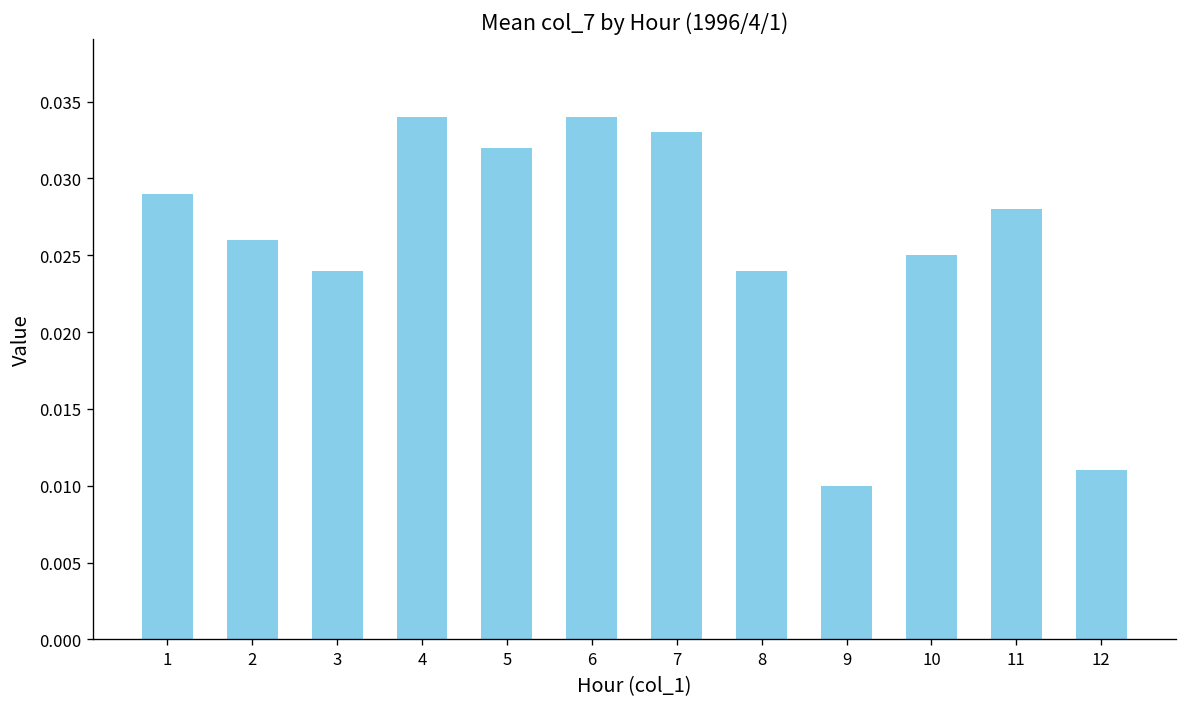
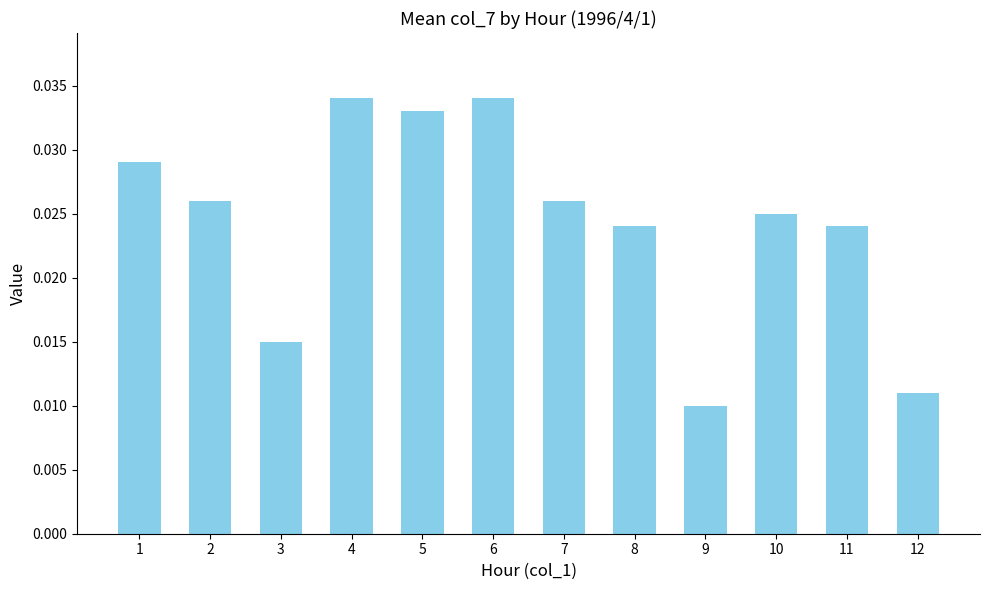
3: 0.024 -> 0.015
5: 0.032 -> 0.033
7: 0.033 -> 0.026
11: 0.028 -> 0.024
